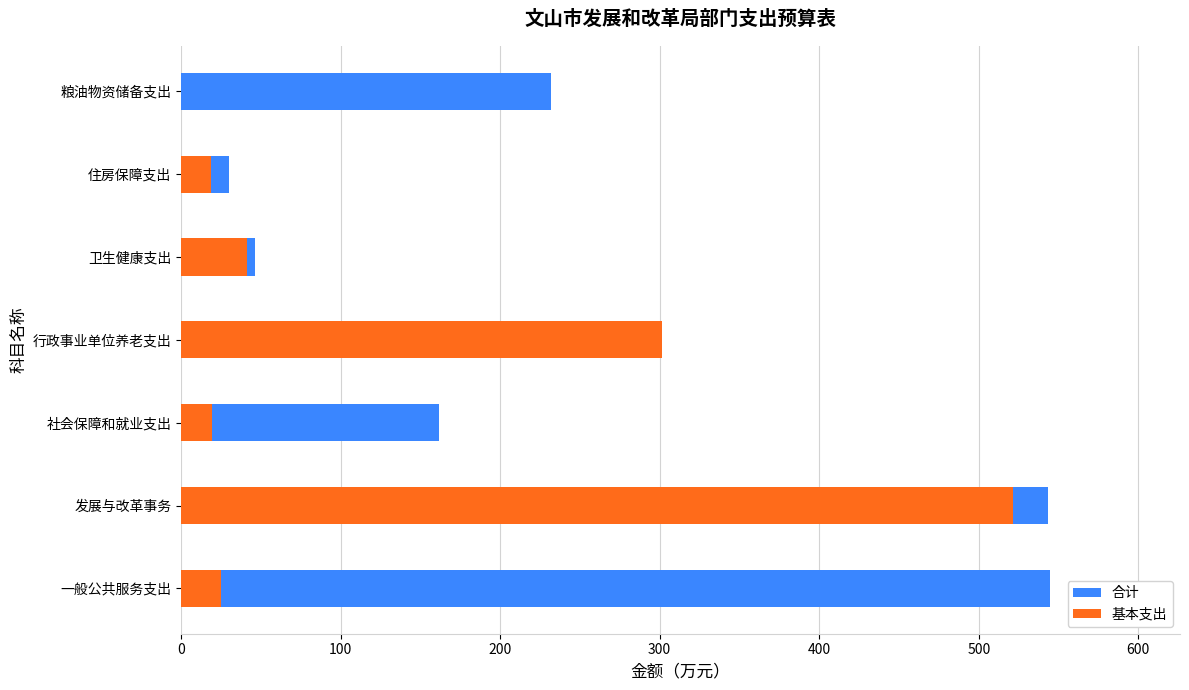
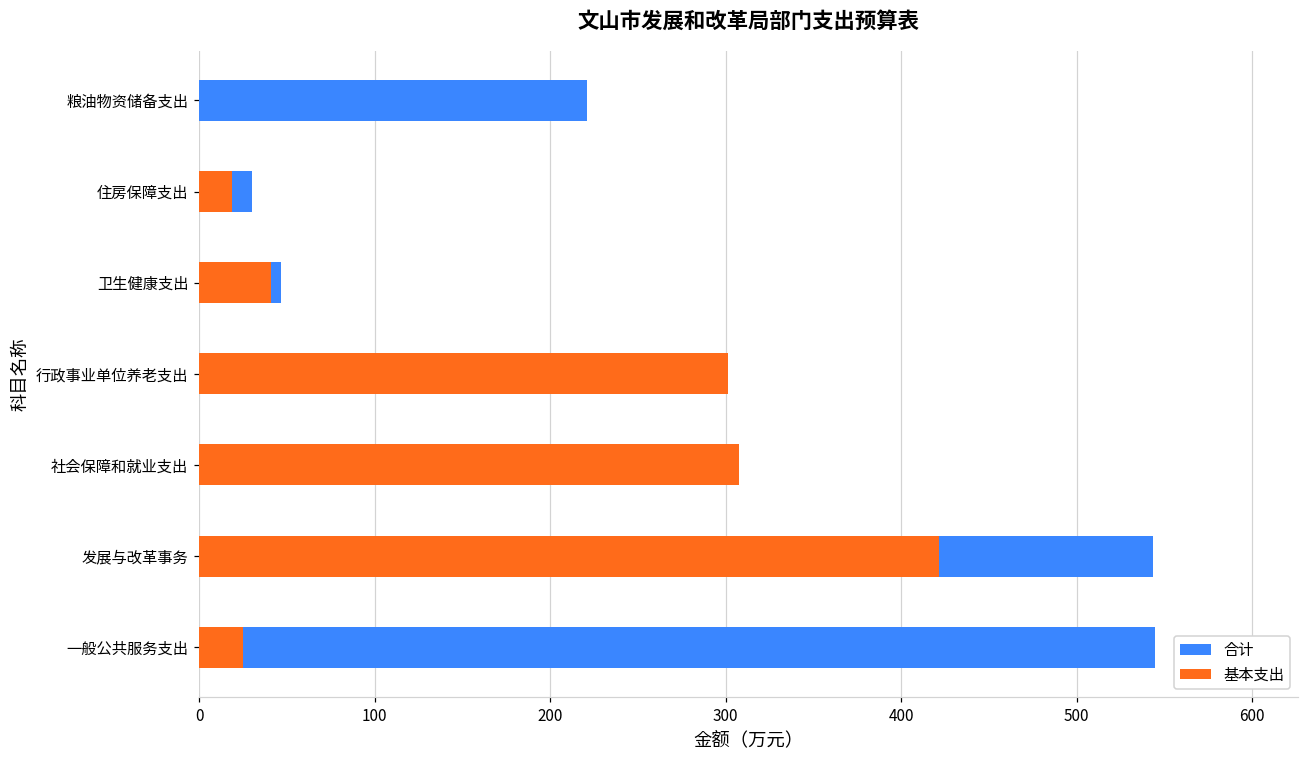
合计, 粮油物资储备支出: 232 -> 221
基本支出, 社会保障和就业支出: 19 -> 308
基本支出, 发展与改革事务: 522 -> 422
